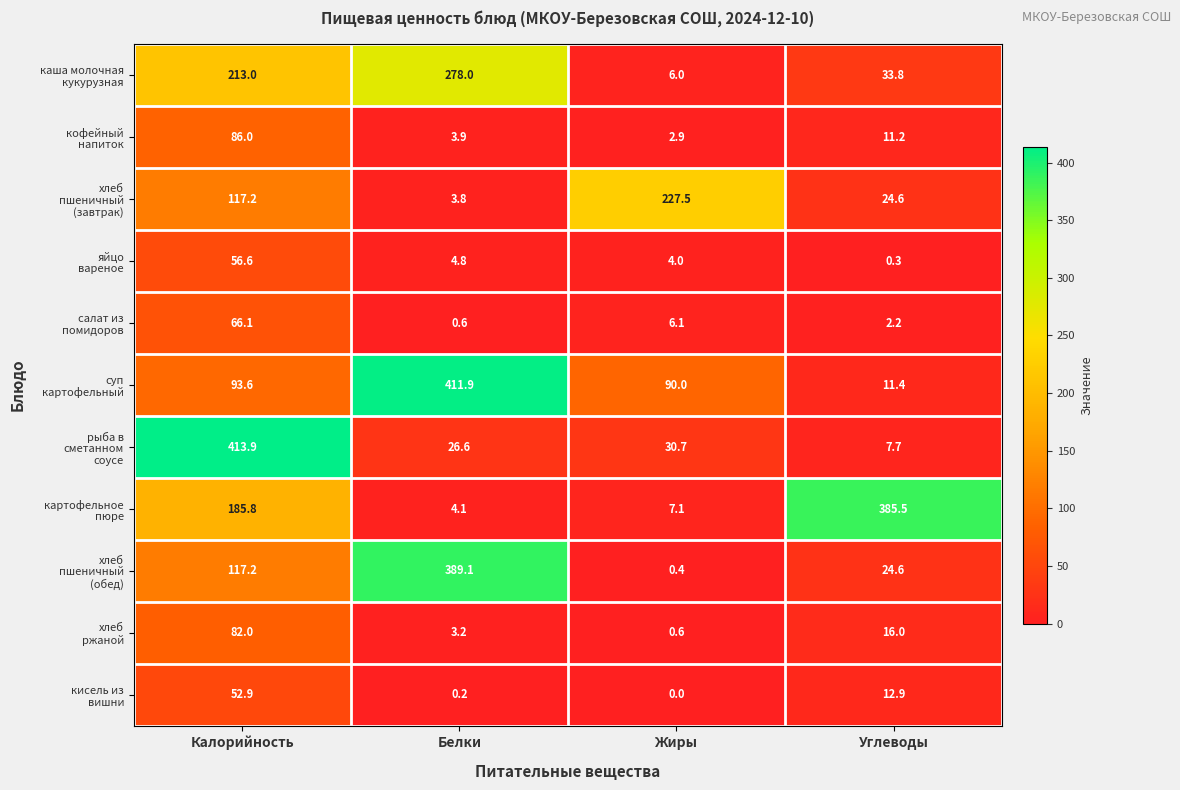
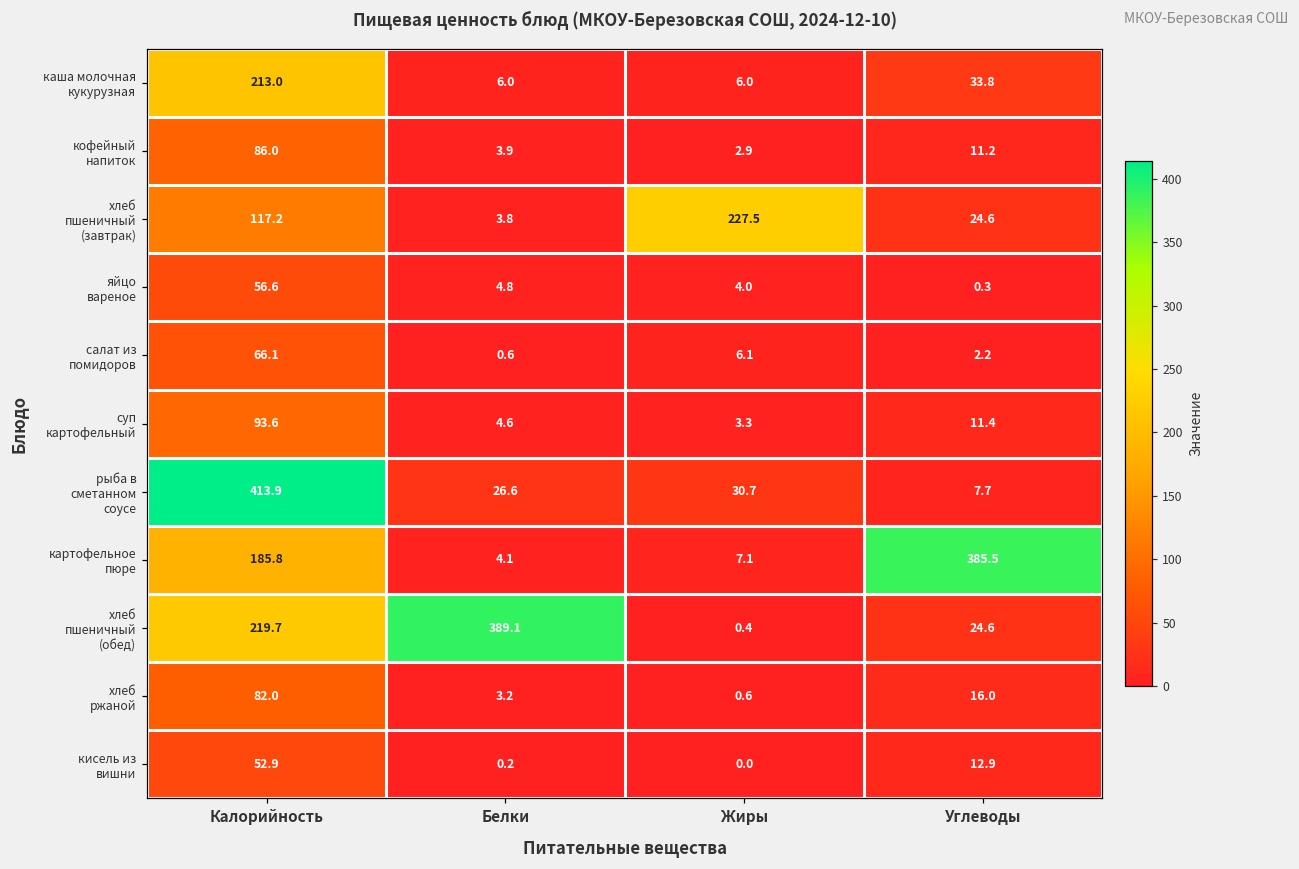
каша молочная кукурузная, Белки: 278.0 -> 6.0
суп картофельный, Белки: 411.9 -> 4.6
суп картофельный, Жиры: 90.0 -> 3.3
хлеб пшеничный (обед), Калорийность: 117.2 -> 219.7
